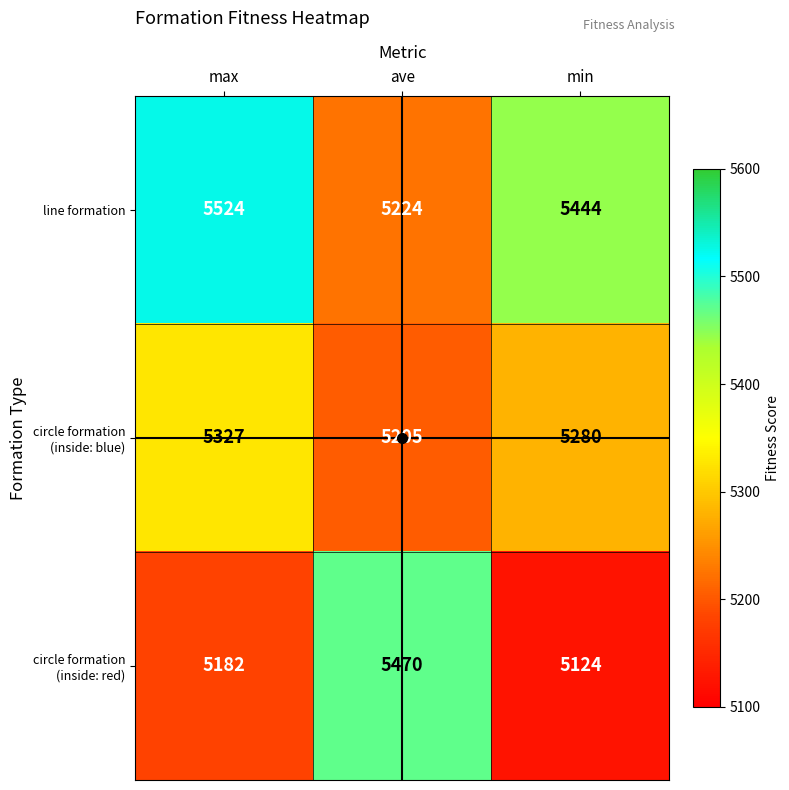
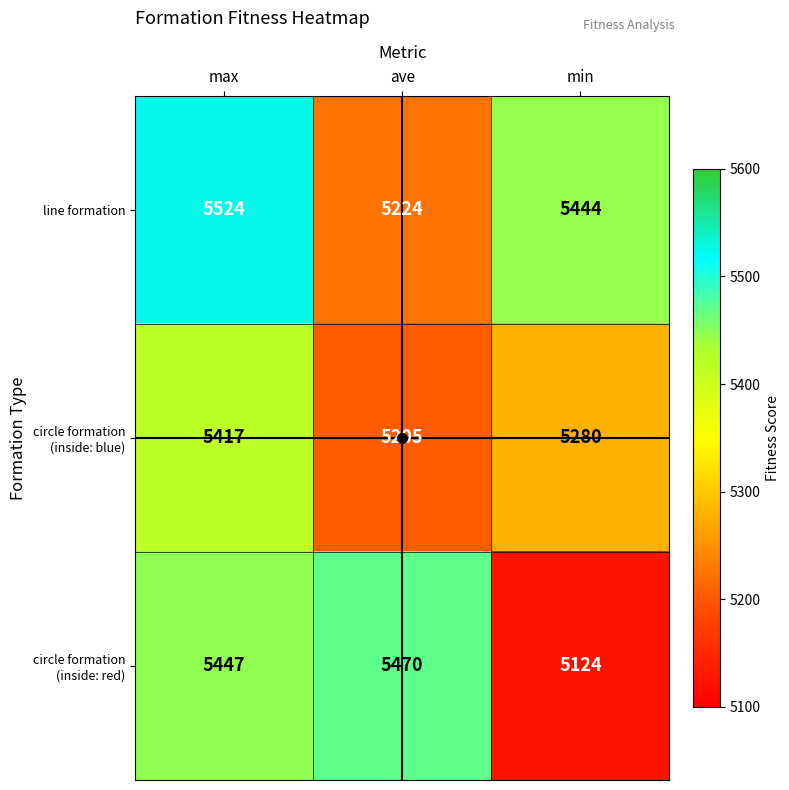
circle formation (inside: blue), max: 5327 -> 5417
circle formation (inside: red), max: 5182 -> 5447
